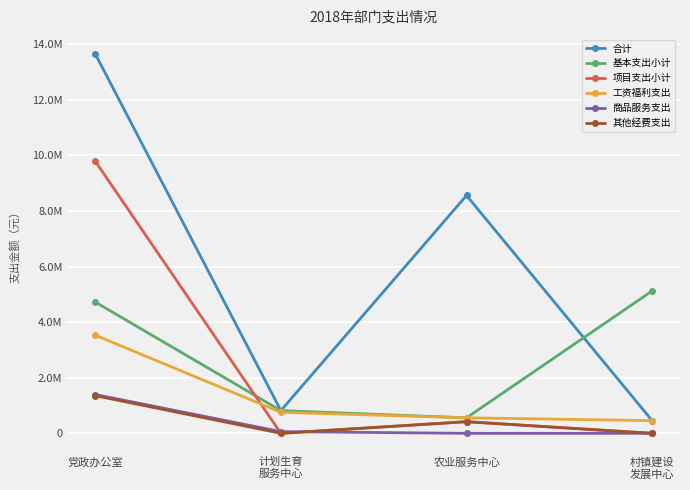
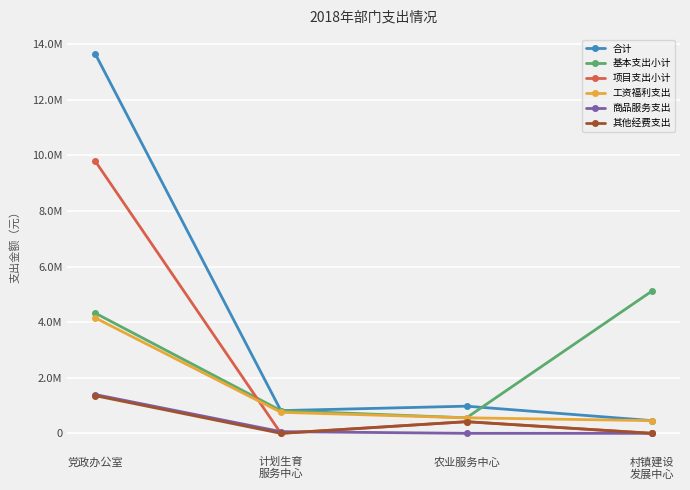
基本支出小计, 党政办公室: 4700000 -> 4300000
工资福利支出, 党政办公室: 3500000 -> 4200000
合计, 农业服务中心: 8600000 -> 1000000
